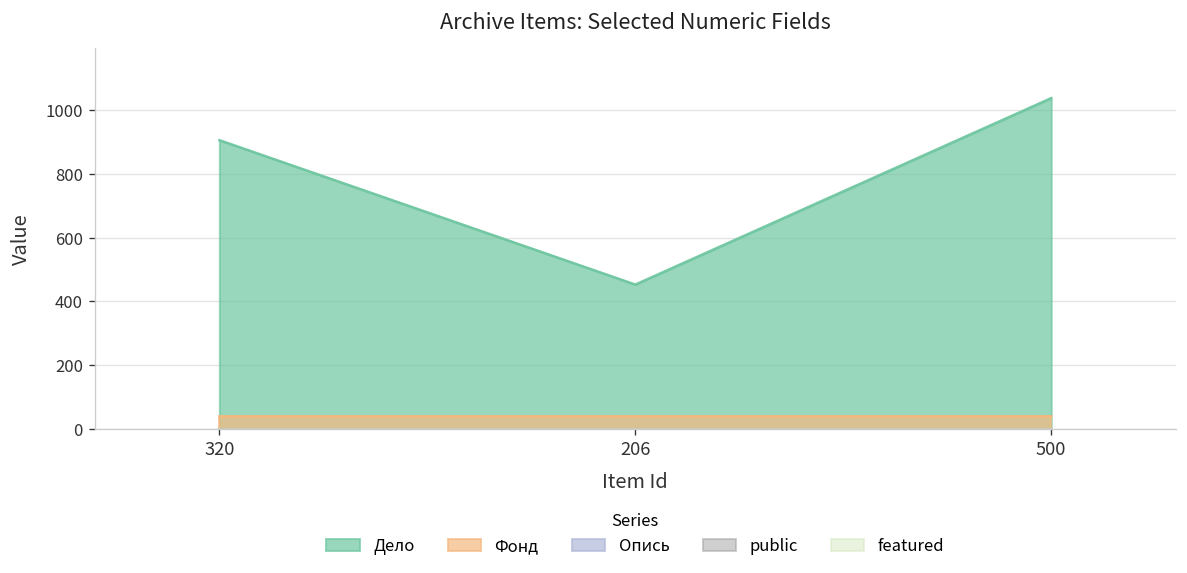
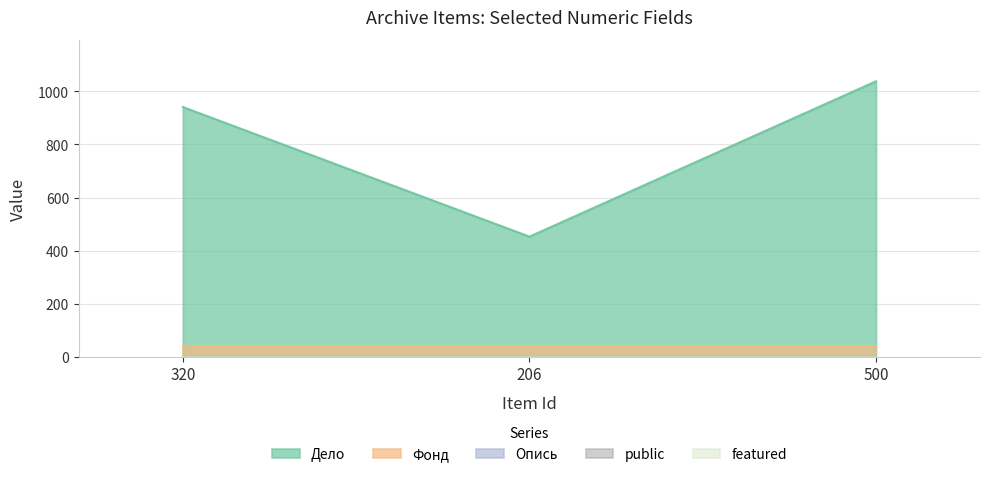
Дело, 320: 910 -> 940
